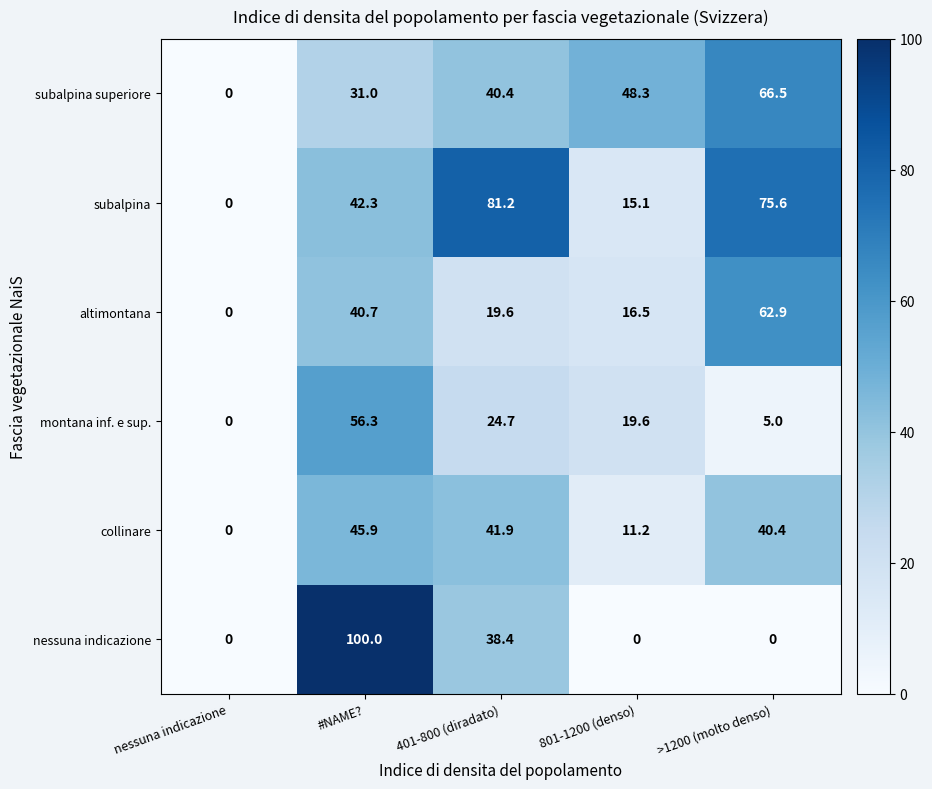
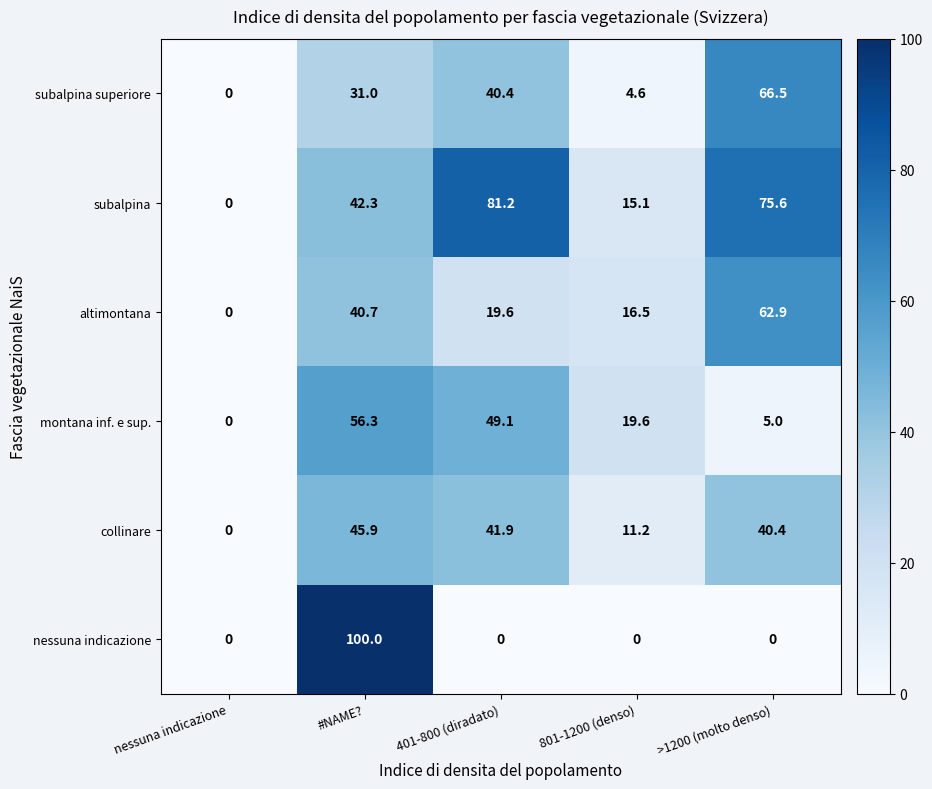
subalpina superiore, 801-1200 (denso): 48.3 -> 4.6
montana inf. e sup., 401-800 (diradato): 24.7 -> 49.1
nessuna indicazione, 401-800 (diradato): 38.4 -> 0
